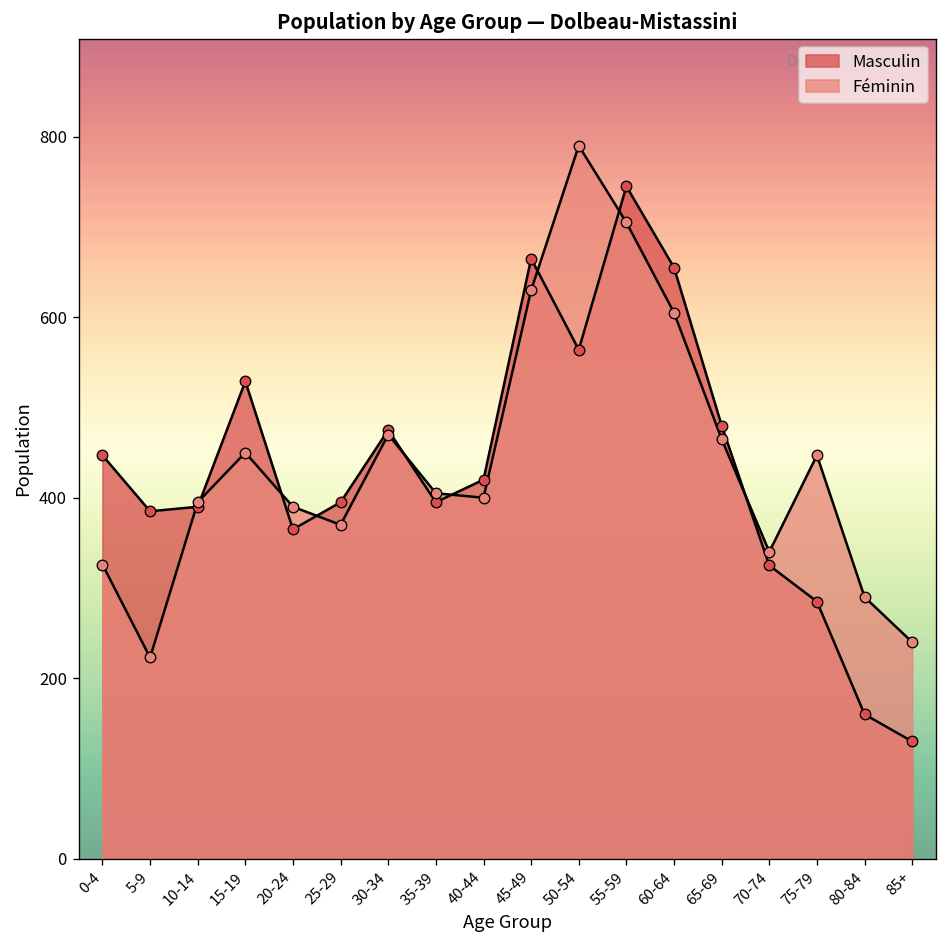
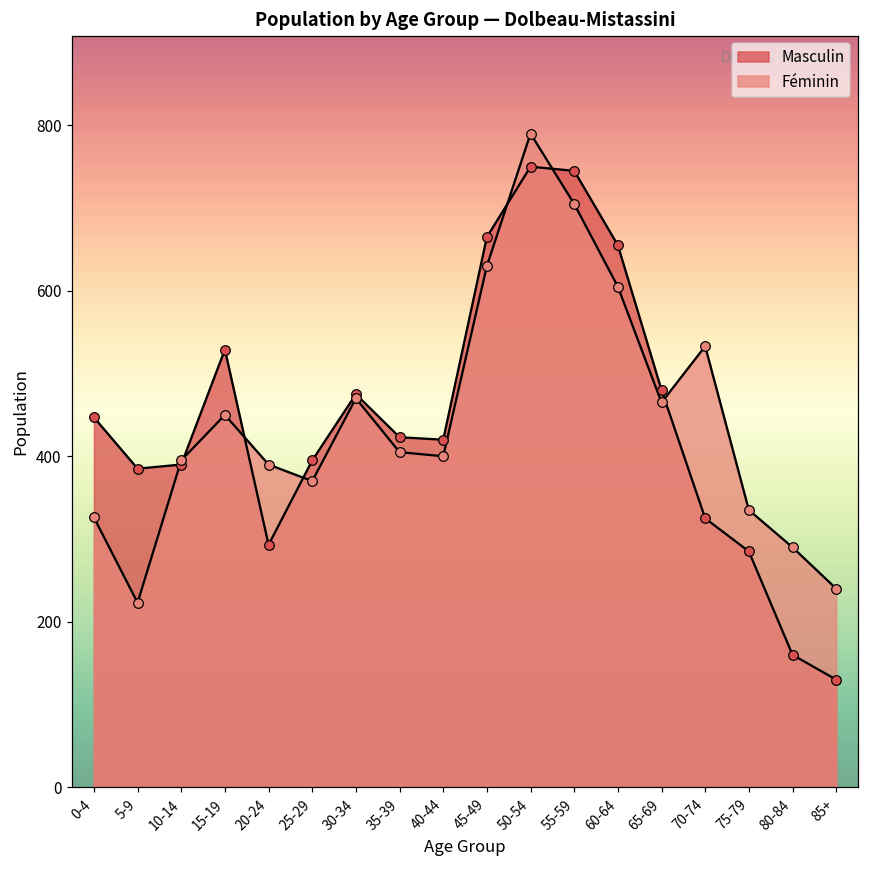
Masculin, 20-24: 370 -> 290
Masculin, 35-39: 400 -> 420
Masculin, 50-54: 560 -> 750
Féminin, 70-74: 340 -> 530
Féminin, 75-79: 450 -> 340
